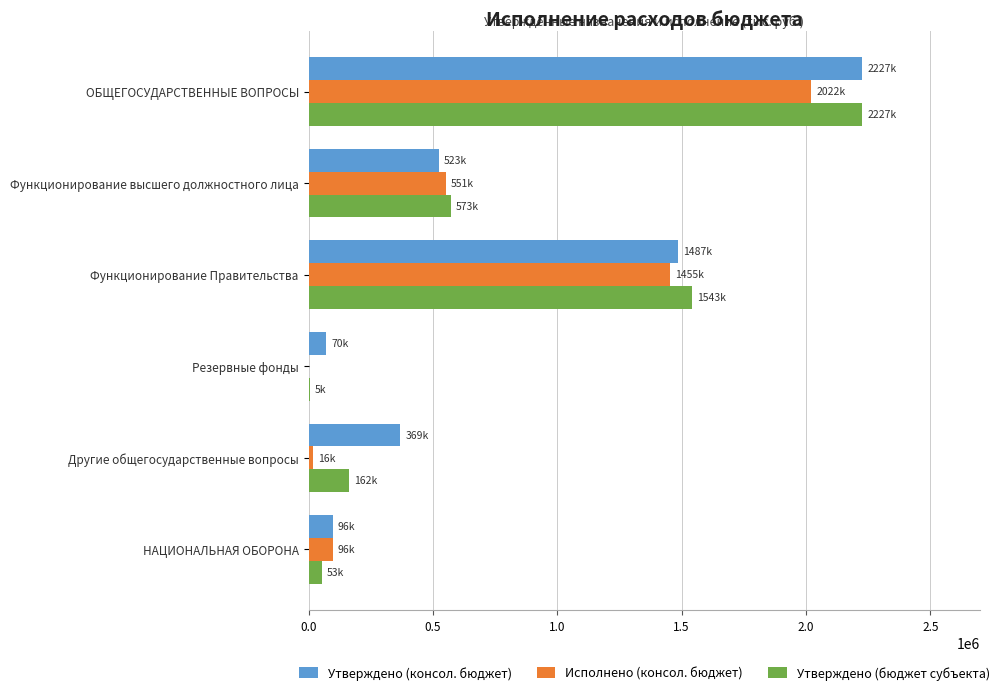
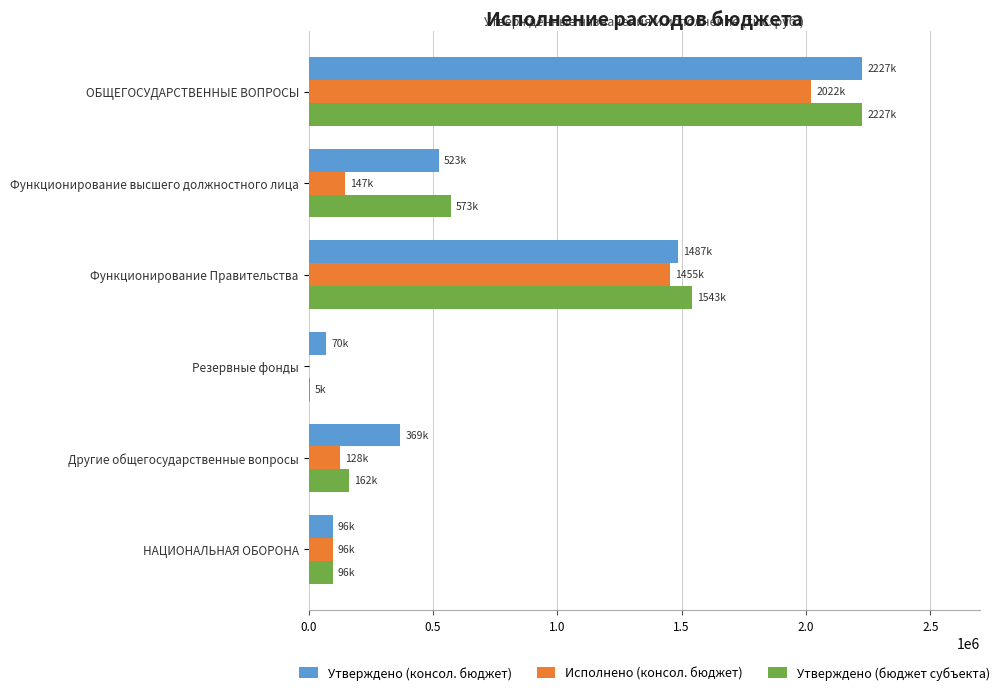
Исполнено (консол. бюджет), Функционирование высшего должностного лица: 551k -> 147k
Исполнено (консол. бюджет), Другие общегосударственные вопросы: 16k -> 128k
Утверждено (бюджет субъекта), НАЦИОНАЛЬНАЯ ОБОРОНА: 53k -> 96k
